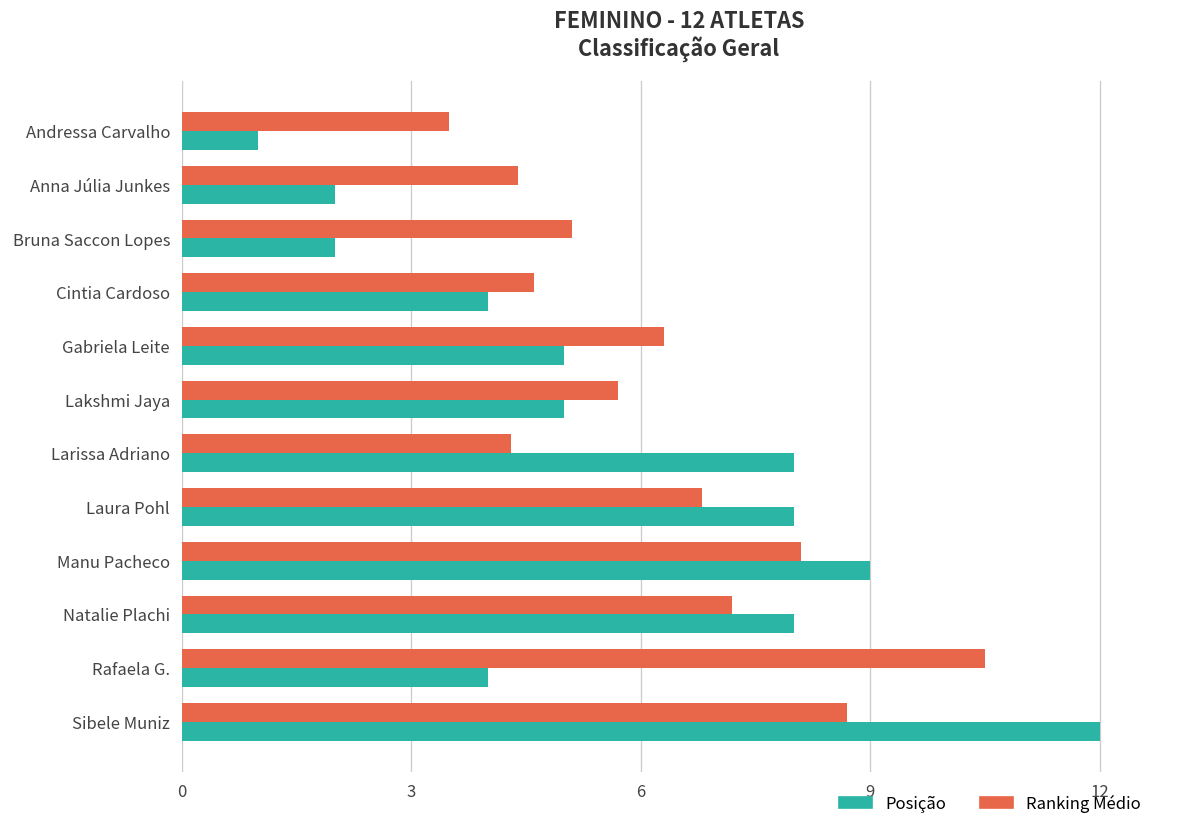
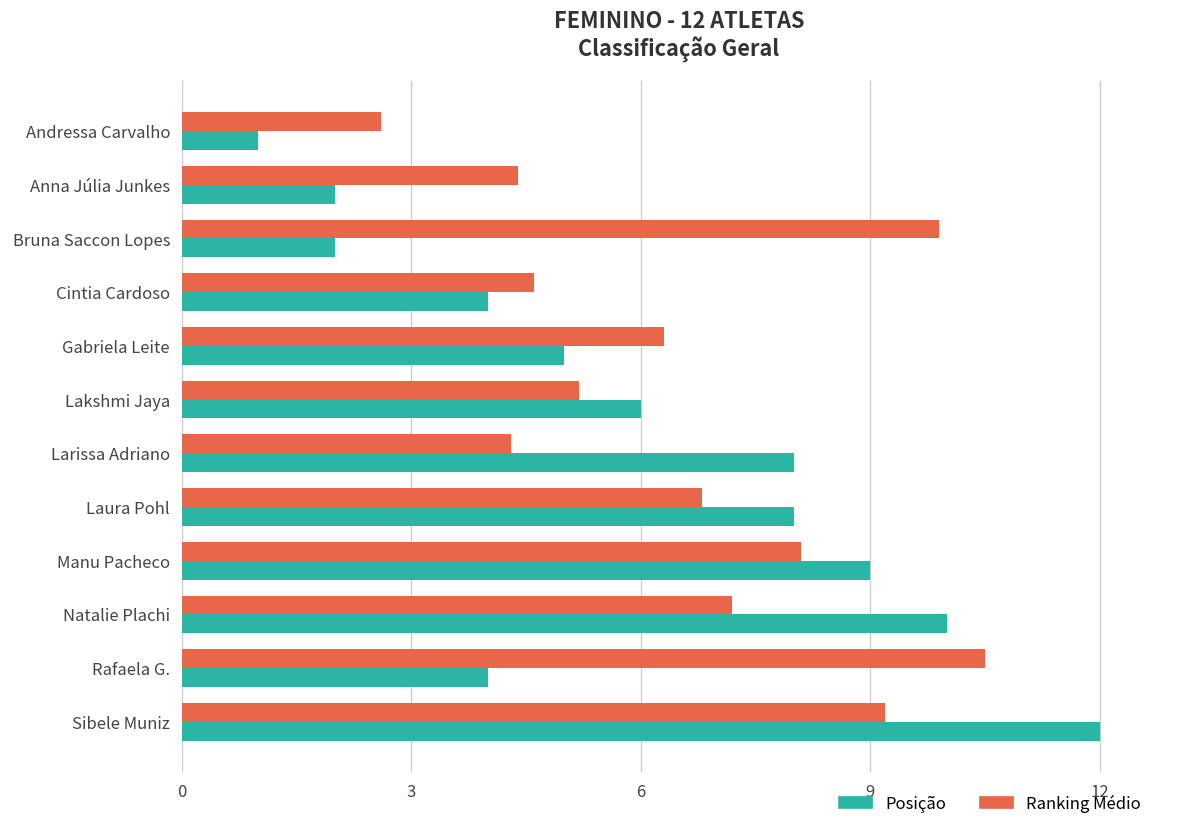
Ranking Médio, Andressa Carvalho: 3.5 -> 2.6
Ranking Médio, Bruna Saccon Lopes: 5.1 -> 9.9
Ranking Médio, Lakshmi Jaya: 5.7 -> 5.2
Posição, Lakshmi Jaya: 5 -> 6
Posição, Natalie Plachi: 8 -> 10
Ranking Médio, Sibele Muniz: 8.7 -> 9.2
